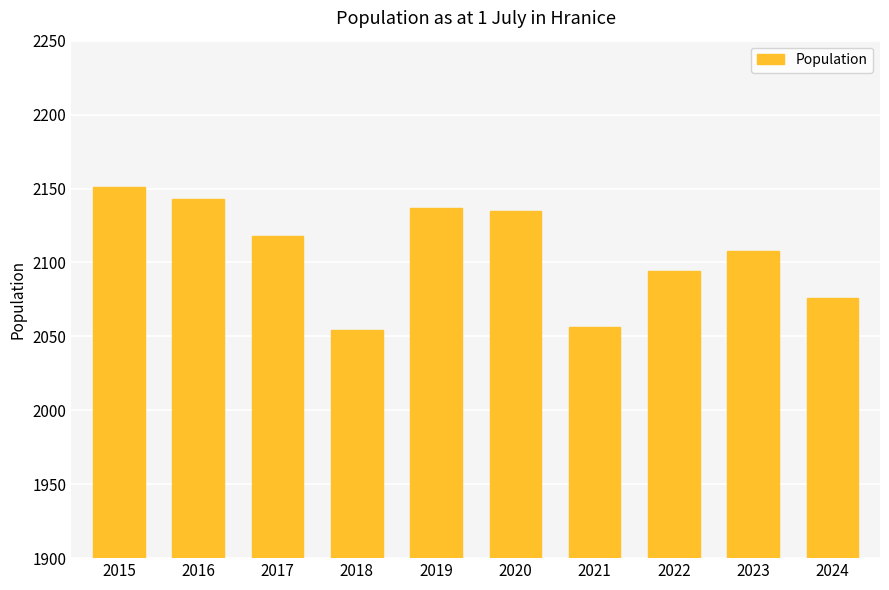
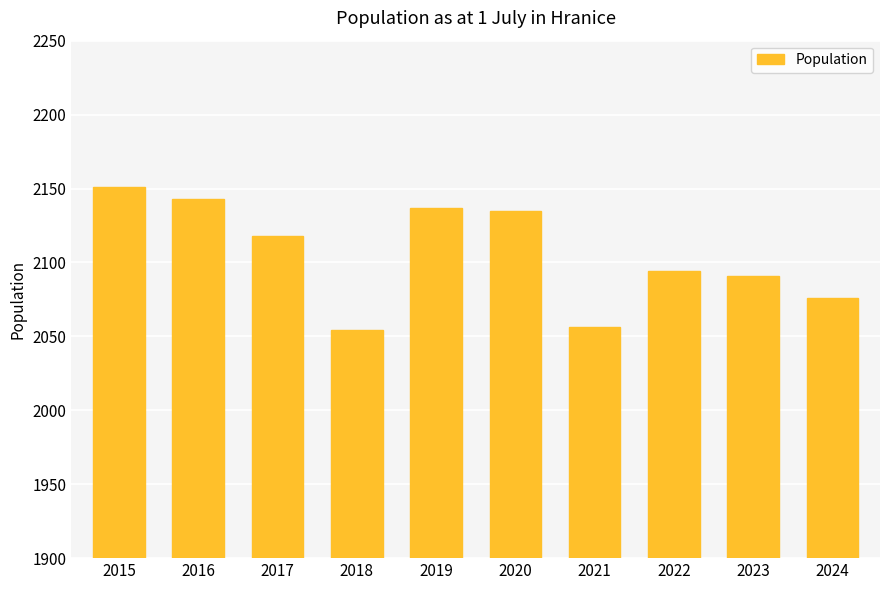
2023: 2108 -> 2091
